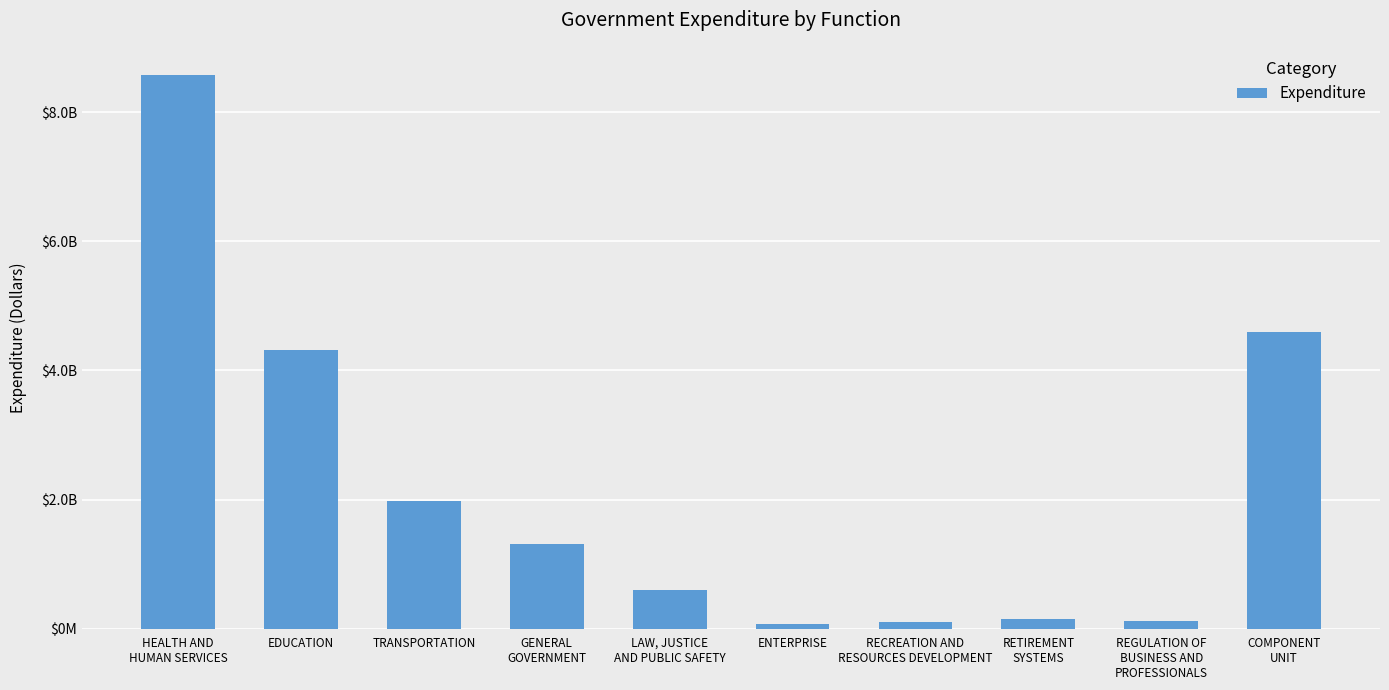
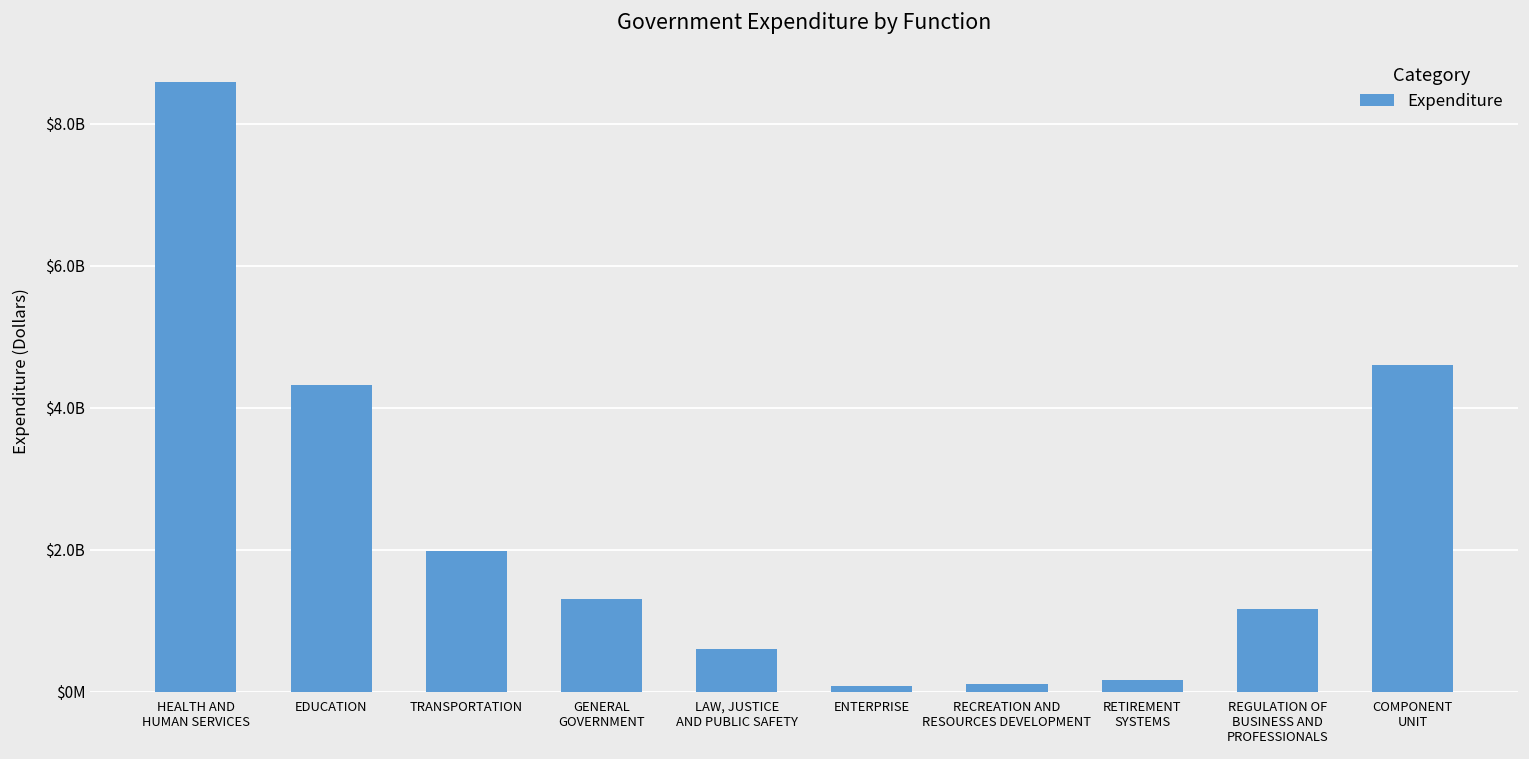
REGULATION OF BUSINESS AND PROFESSIONALS: $100000000 -> $1200000000
